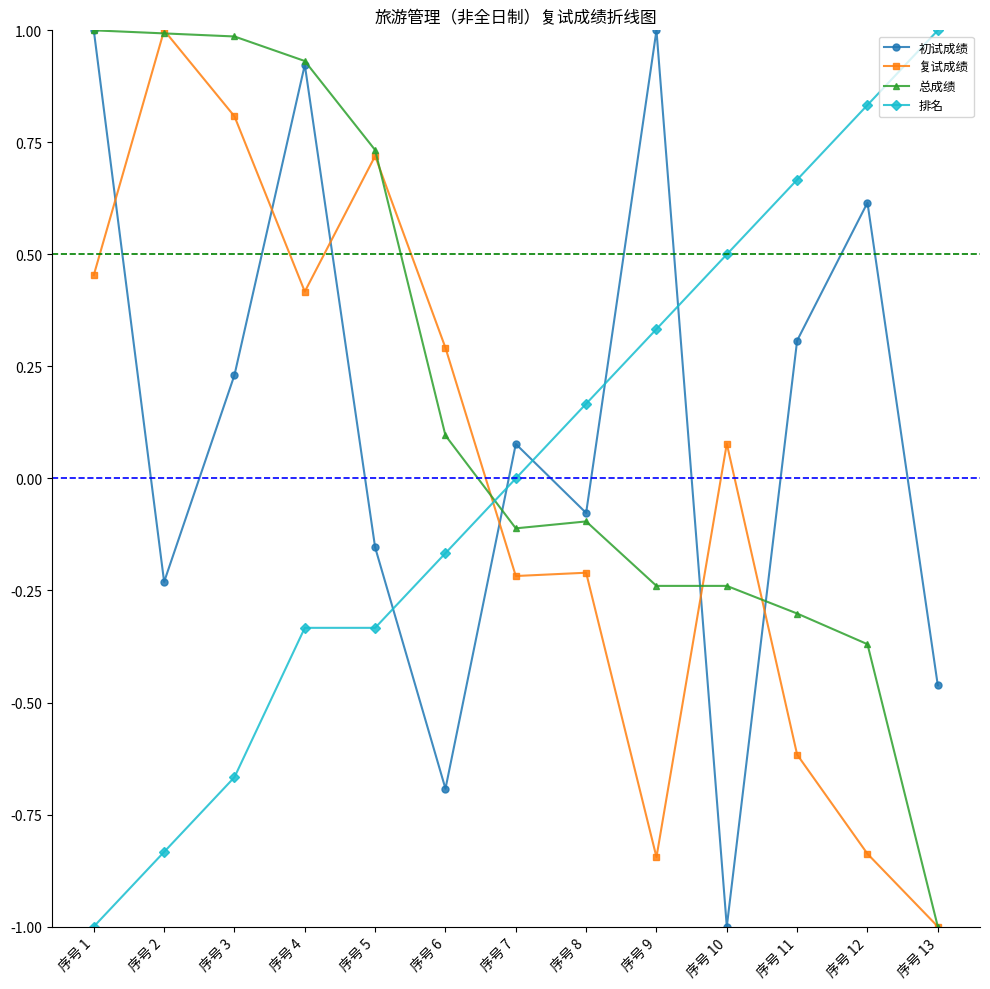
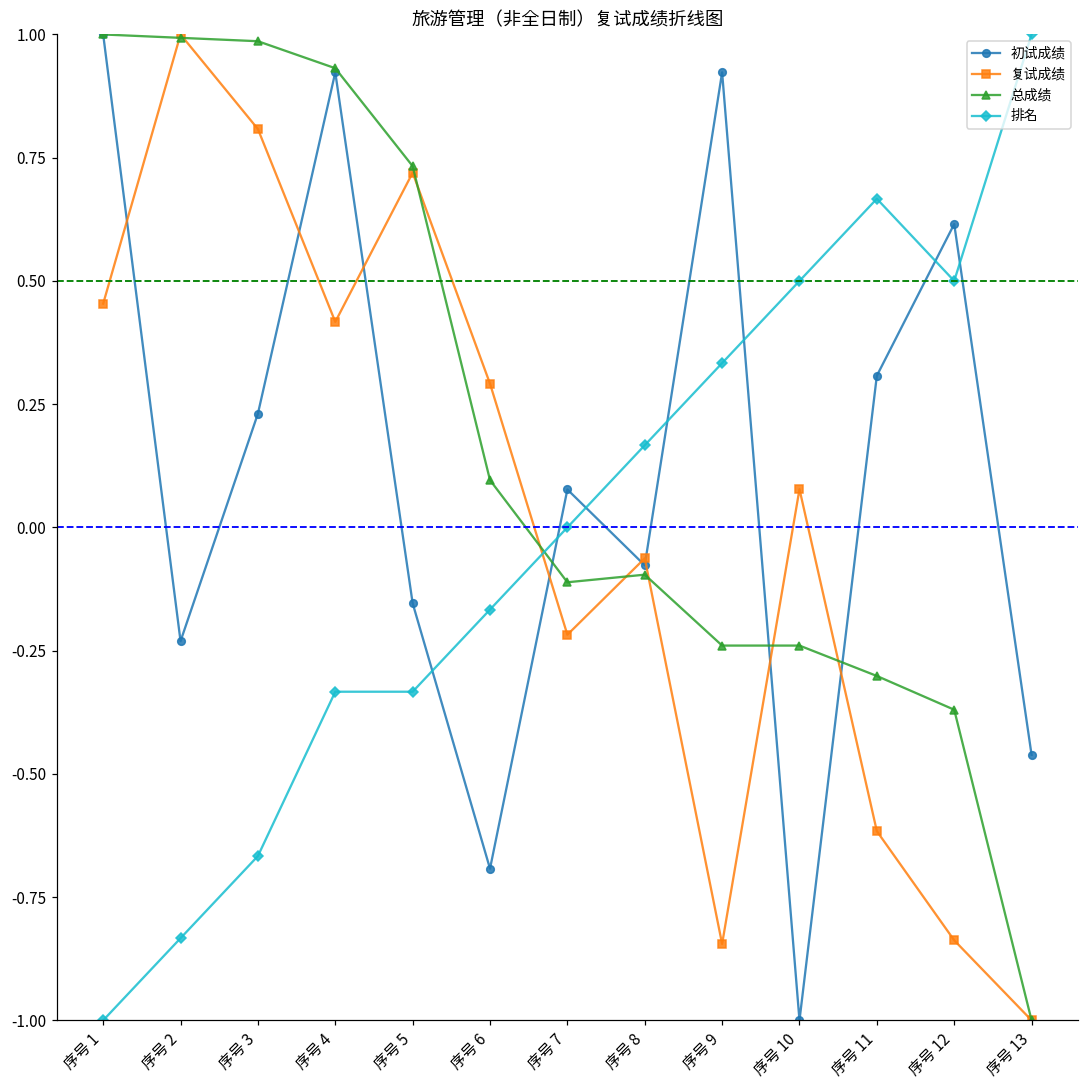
复试成绩, 序号 8: -0.21 -> -0.06
初试成绩, 序号 9: 1.00 -> 0.92
排名, 序号 12: 0.83 -> 0.50
